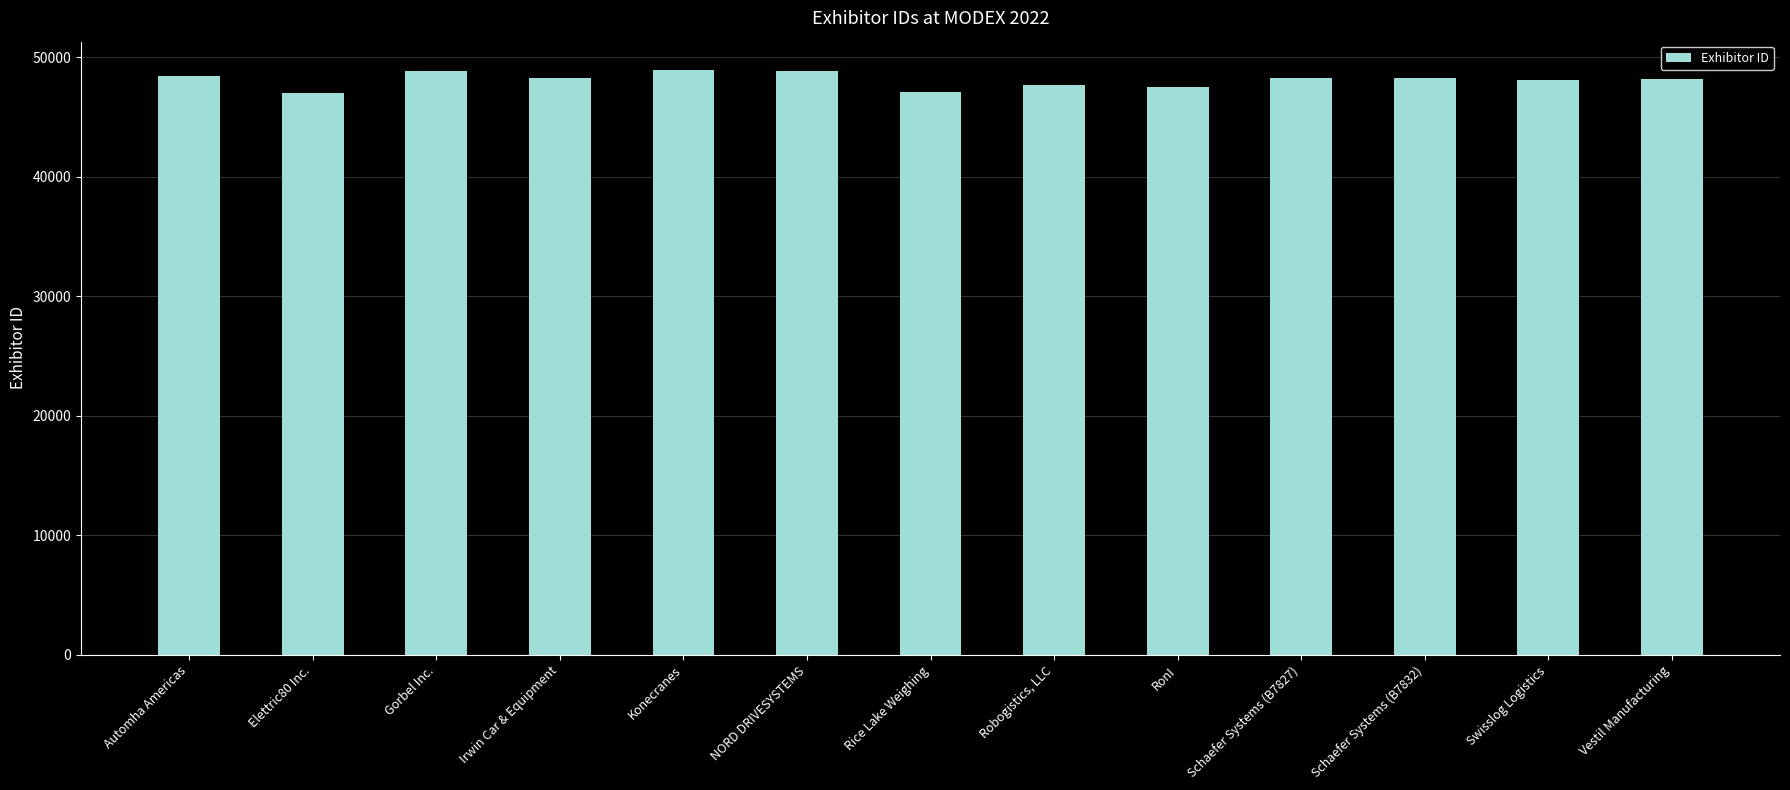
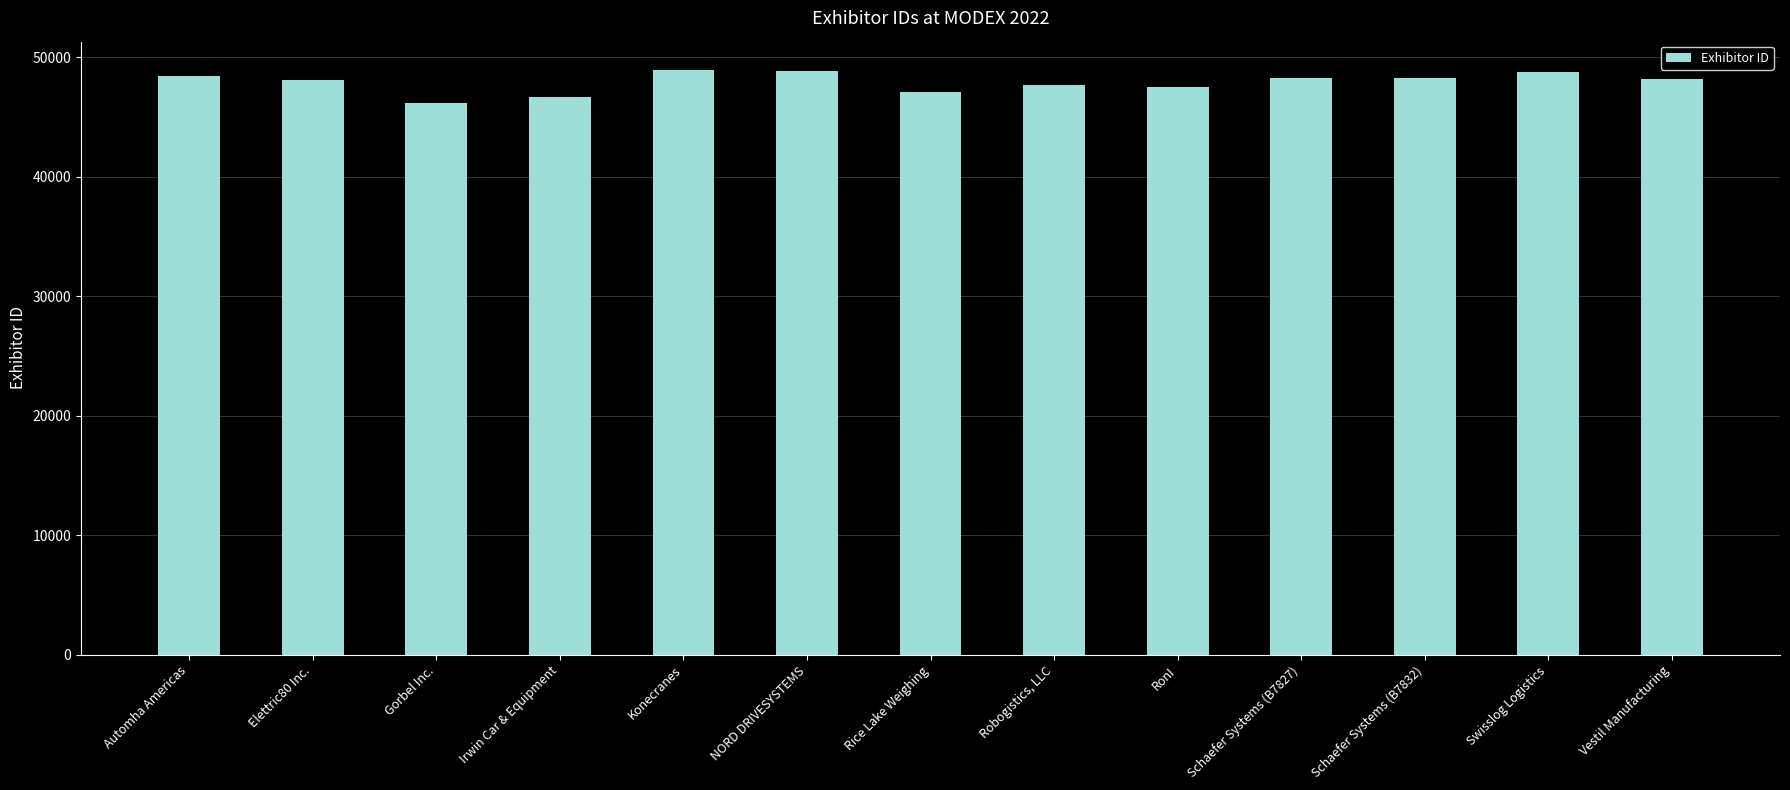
Elettric80 Inc.: 47000 -> 48100
Gorbel Inc.: 48900 -> 46200
Irwin Car & Equipment: 48200 -> 46700
Swisslog Logistics: 48100 -> 48800
